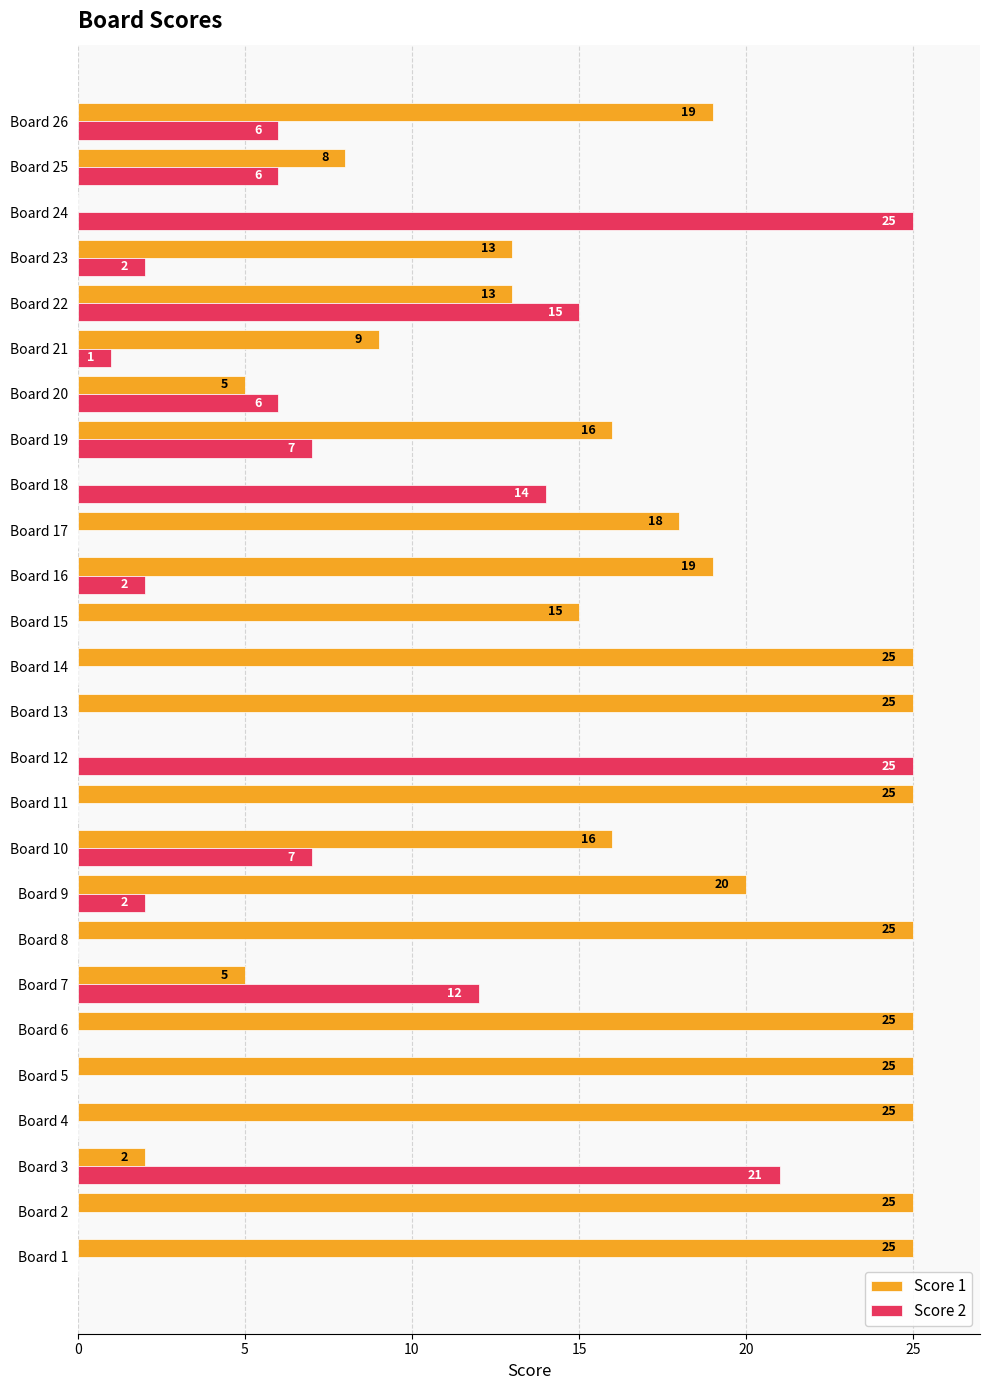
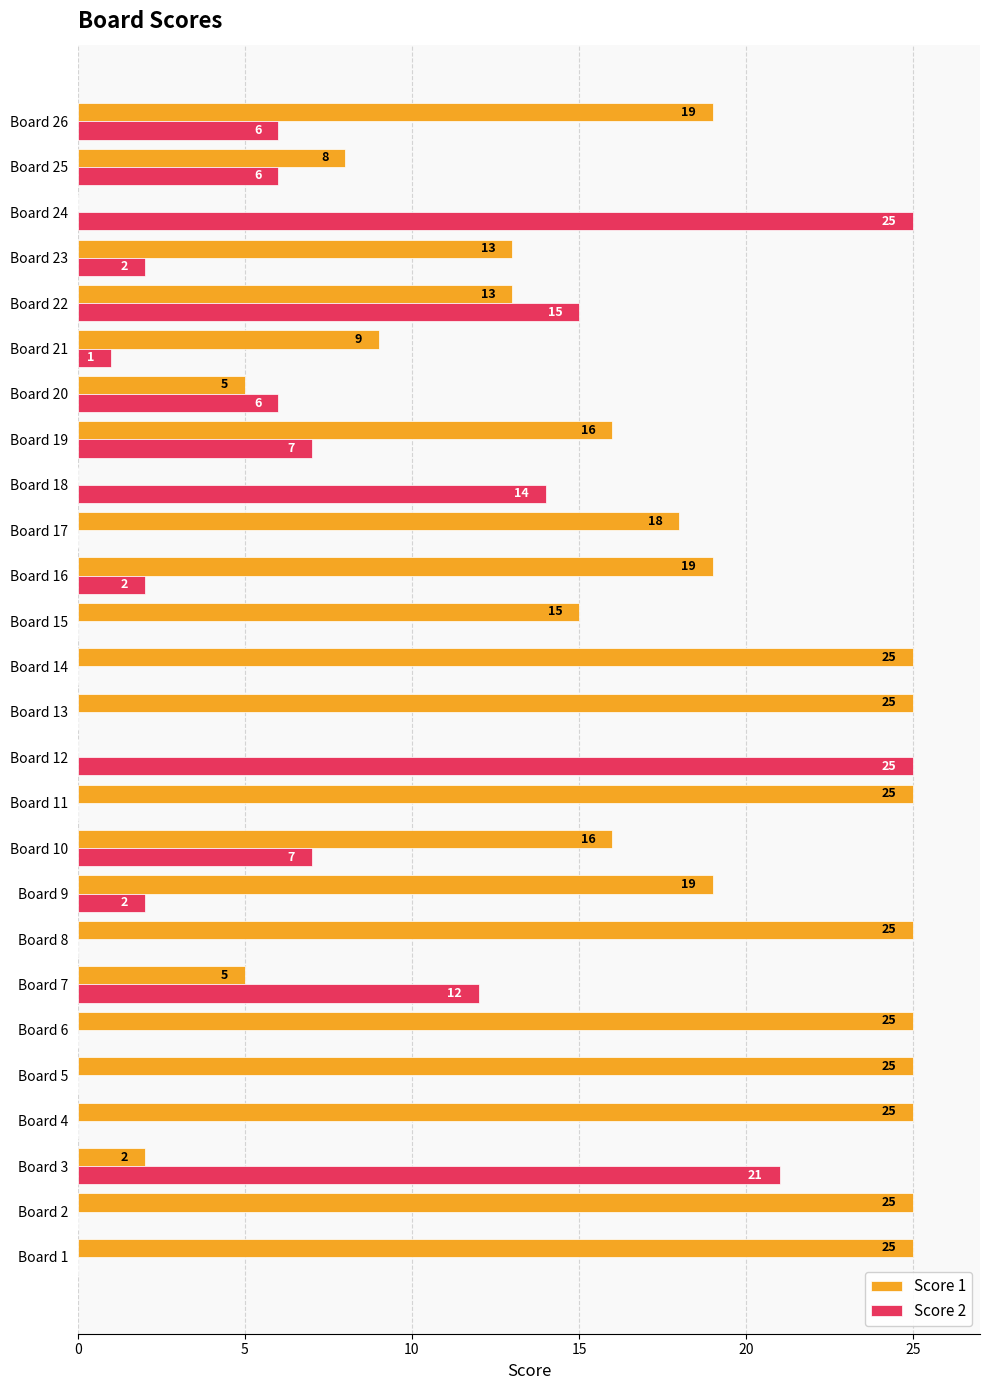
Score 1, Board 9: 20 -> 19
